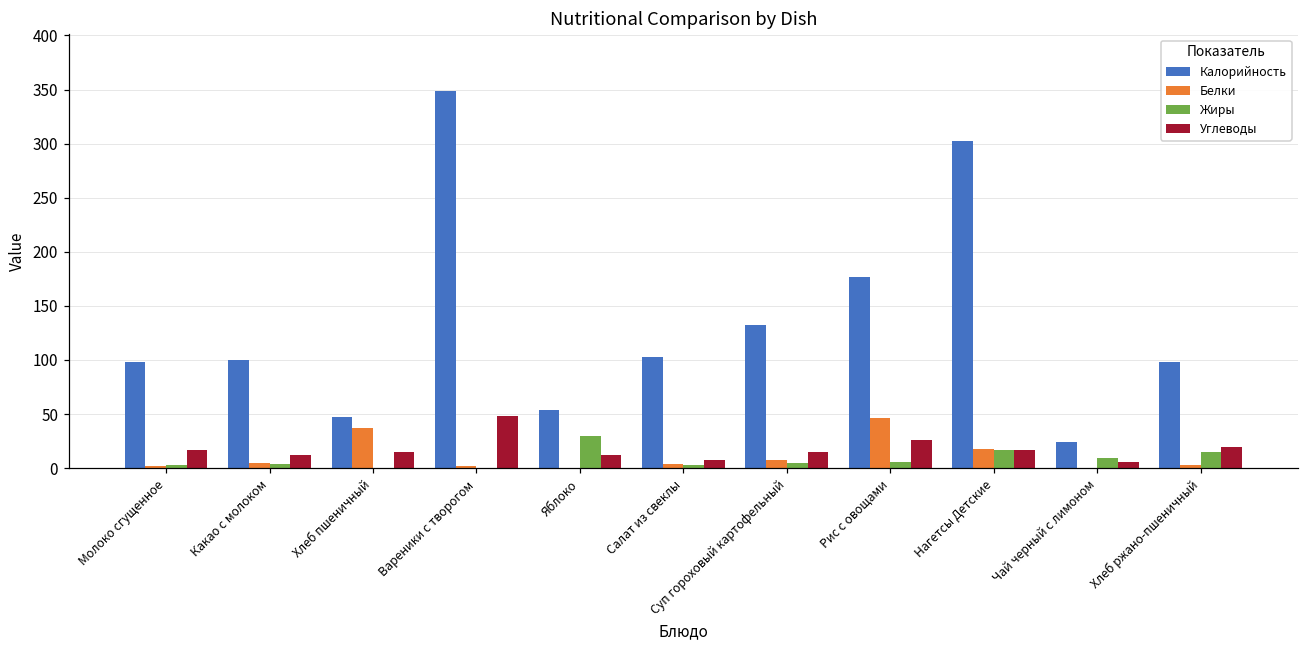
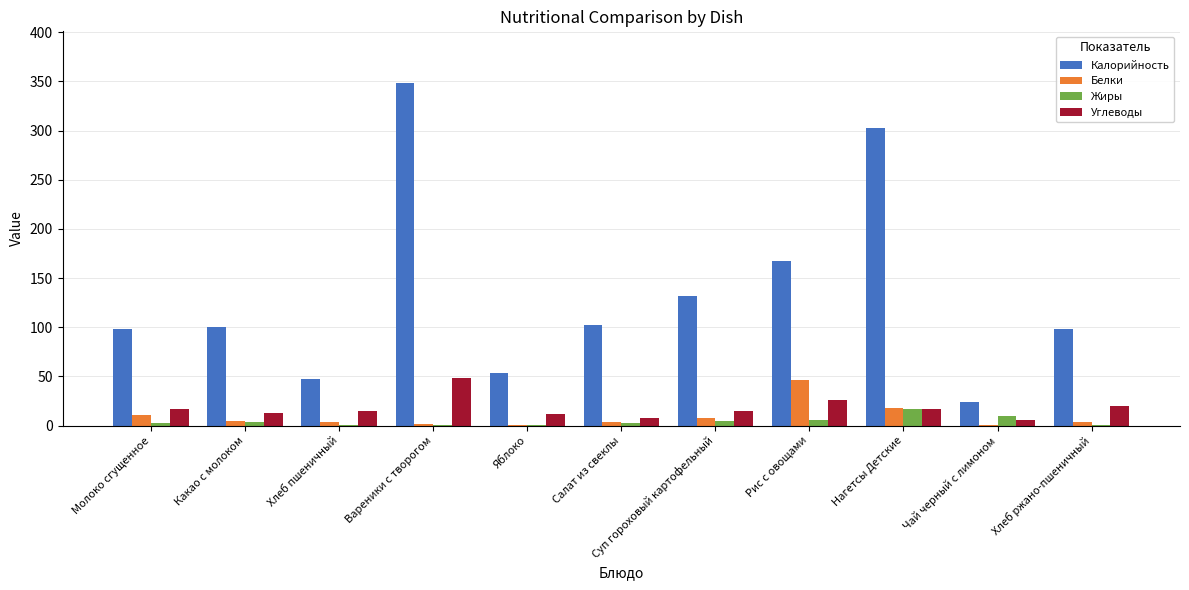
Белки, Молоко сгущенное: 0 -> 10
Белки, Хлеб пшеничный: 40 -> 0
Жиры, Яблоко: 30 -> 0
Калорийность, Рис с овощами: 180 -> 170
Жиры, Хлеб ржано-пшеничный: 10 -> 0
